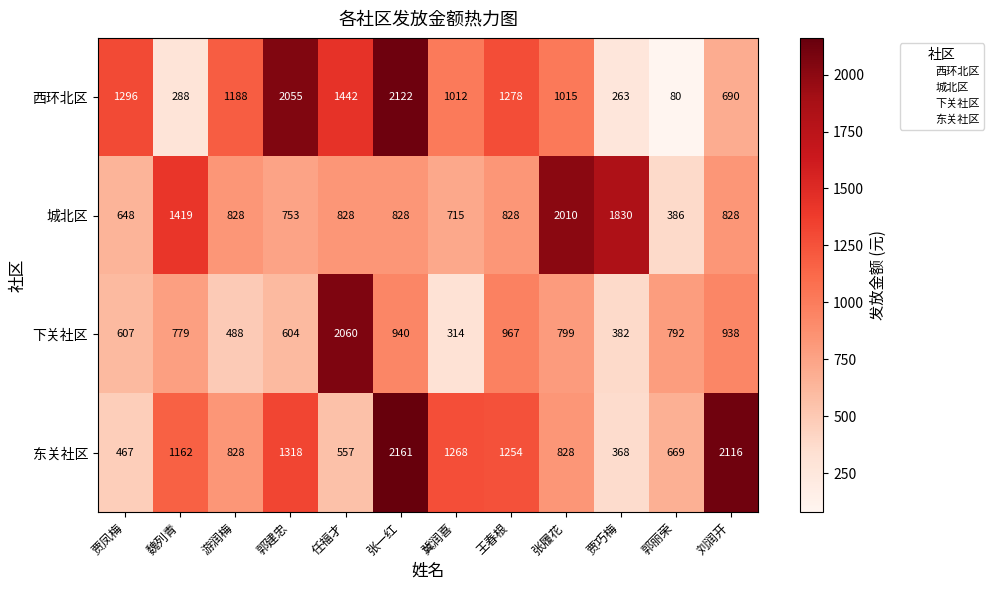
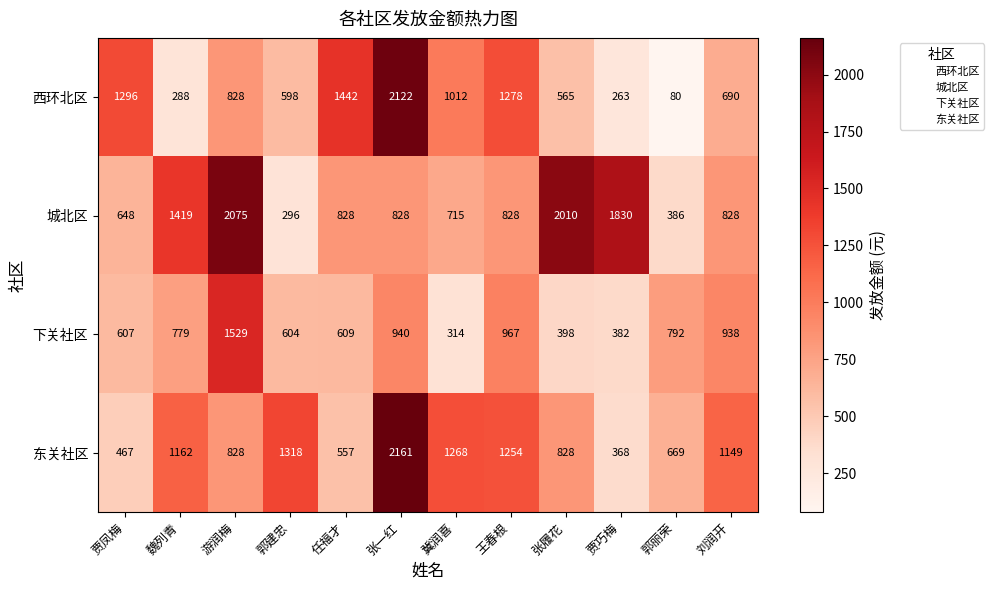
西环北区, 游润梅: 1188 -> 828
西环北区, 郭建忠: 2055 -> 598
西环北区, 张履花: 1015 -> 565
城北区, 游润梅: 828 -> 2075
城北区, 郭建忠: 753 -> 296
下关社区, 游润梅: 488 -> 1529
下关社区, 任福才: 2060 -> 609
下关社区, 张履花: 799 -> 398
东关社区, 刘润开: 2116 -> 1149
